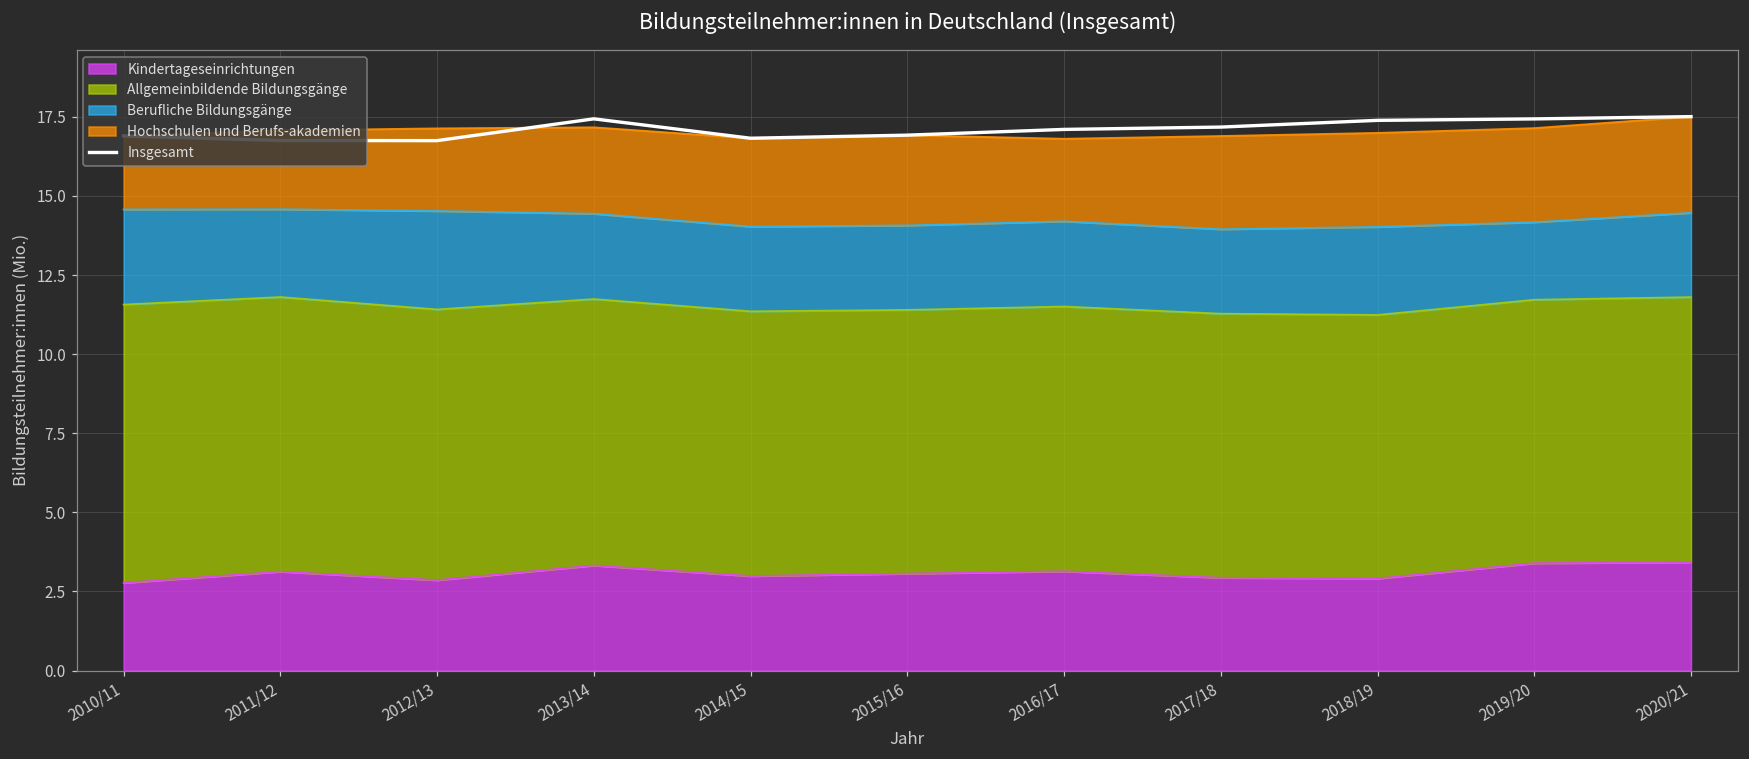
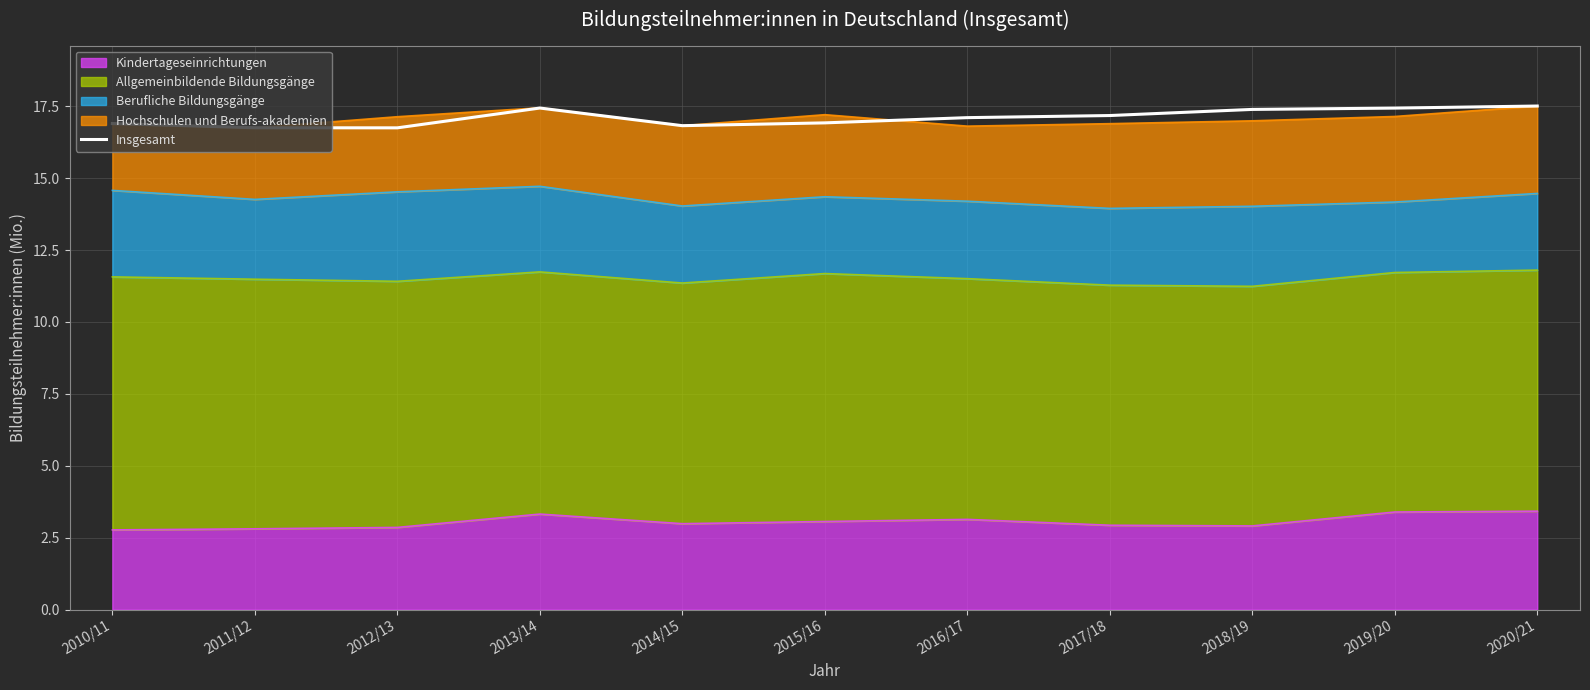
Kindertageseinrichtungen, 2011/12: 3.1 -> 2.8
Berufliche Bildungsgänge, 2013/14: 2.7 -> 3.0
Allgemeinbildende Bildungsgänge, 2015/16: 8.3 -> 8.6
